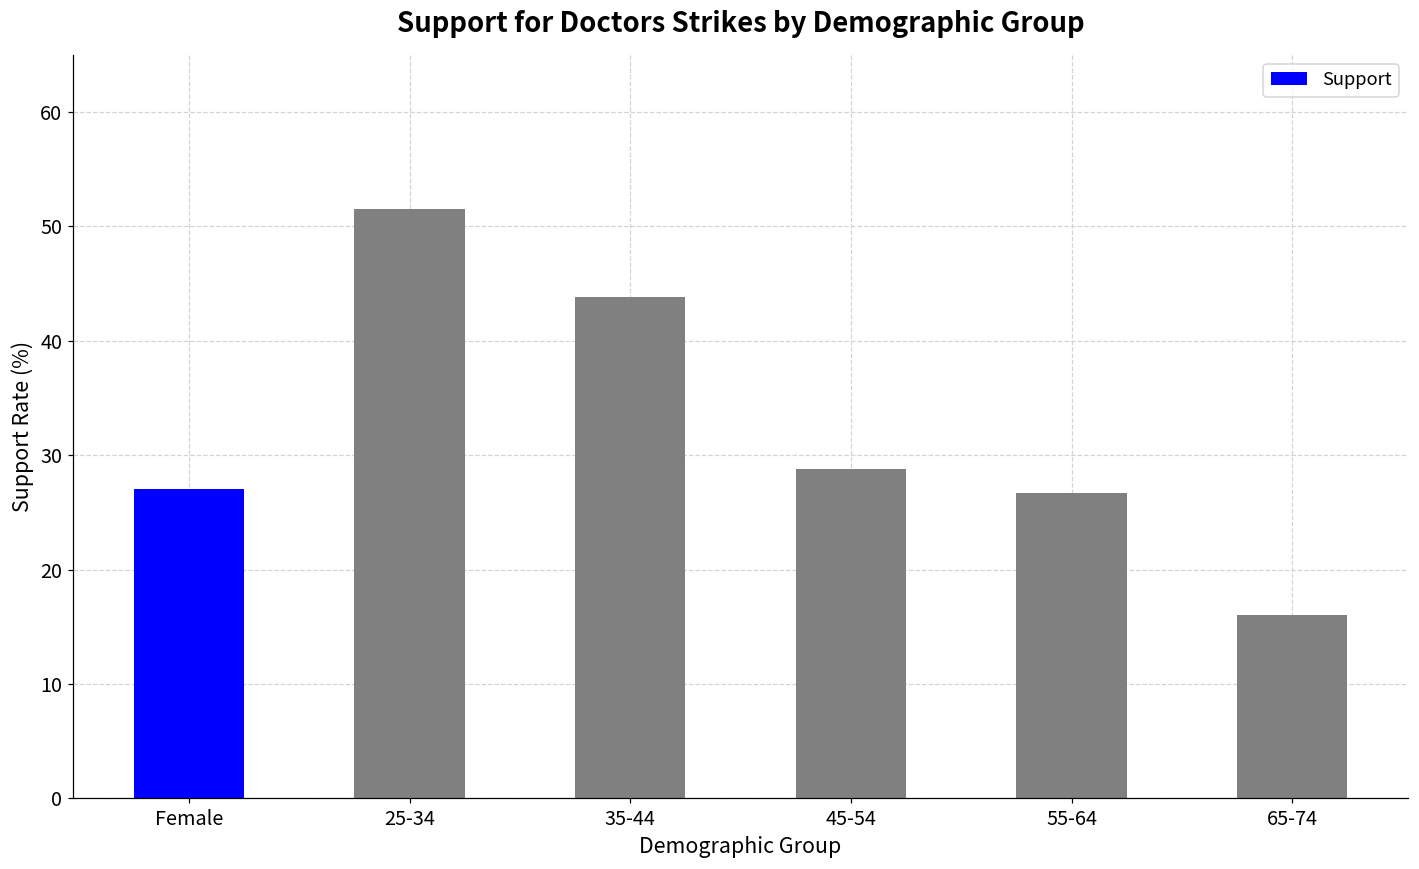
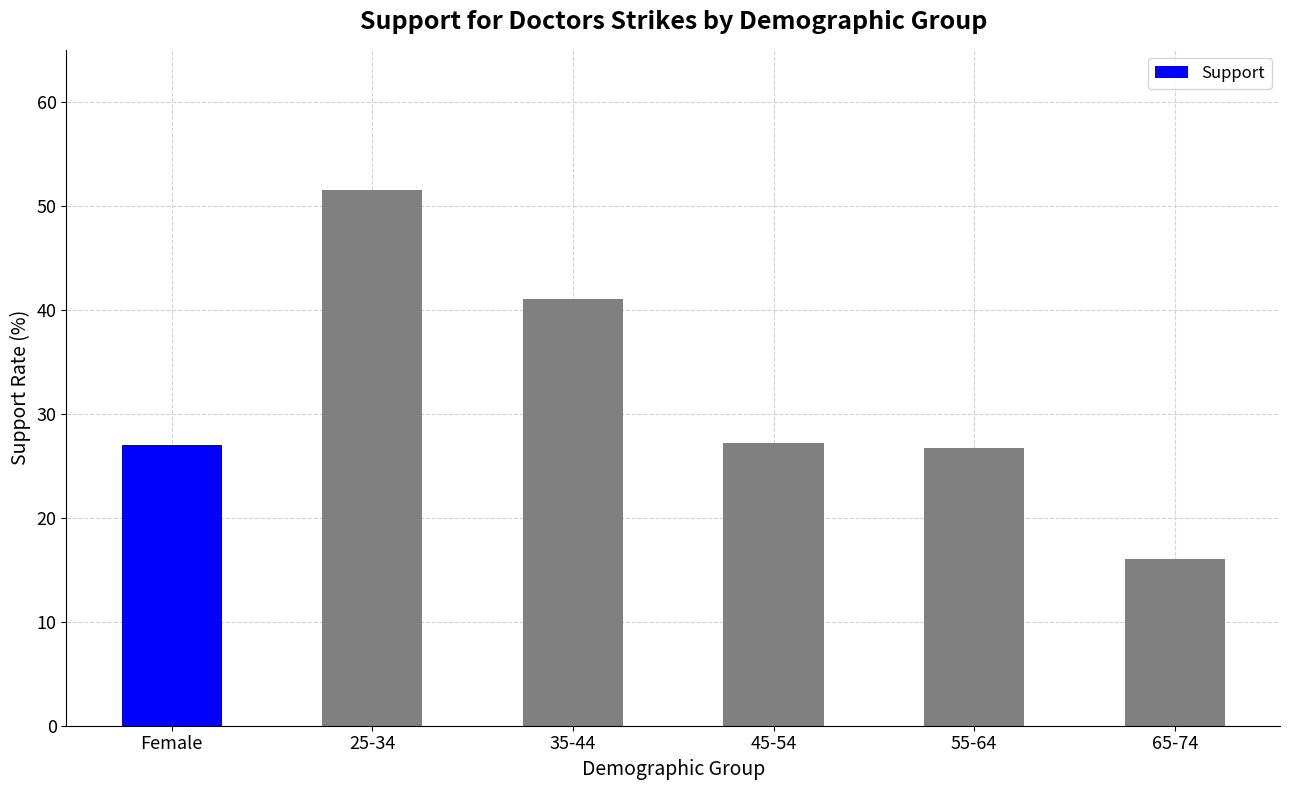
35-44: 43.8 -> 41.0
45-54: 28.8 -> 27.2
